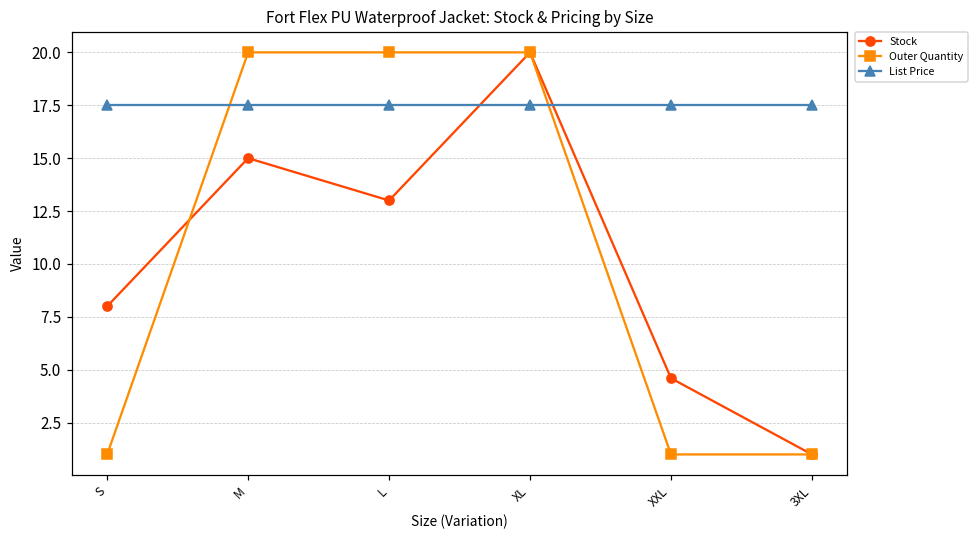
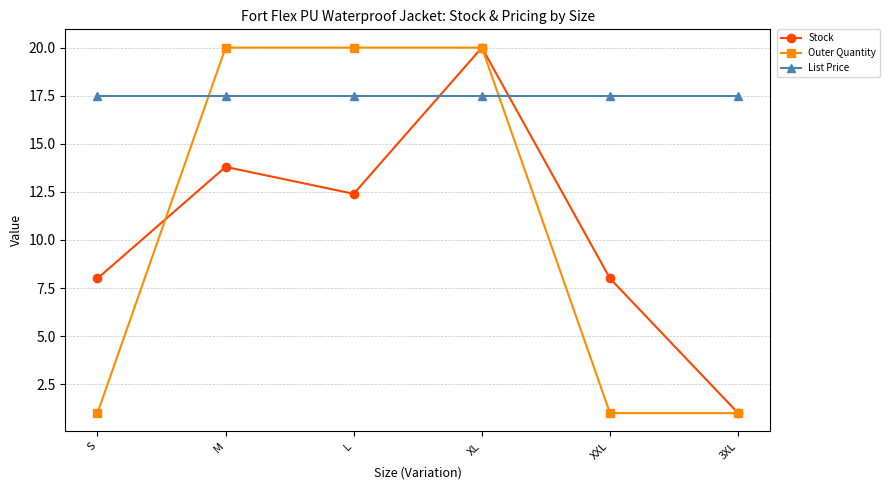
Stock, M: 15.0 -> 13.8
Stock, L: 13.0 -> 12.4
Stock, XXL: 4.6 -> 8.0
